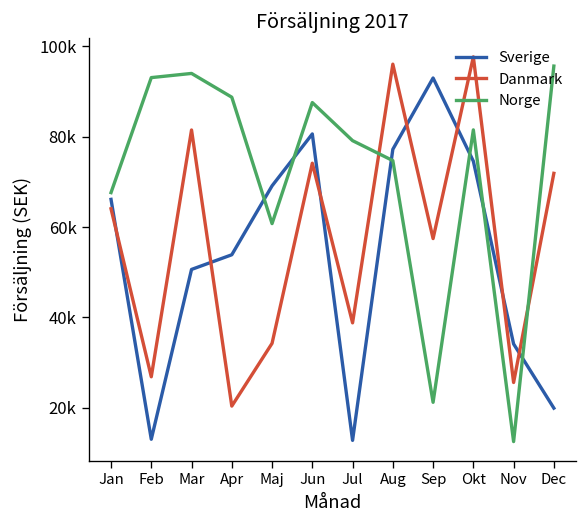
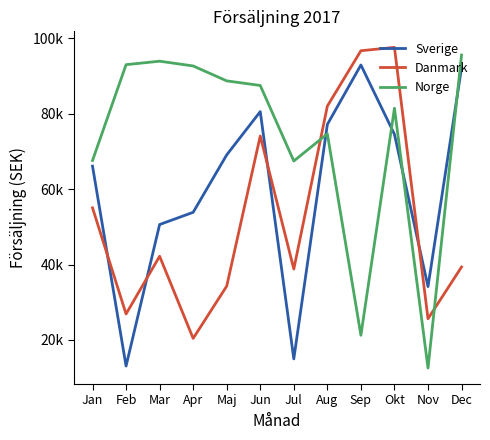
Danmark, Jan: 64000 -> 55000
Danmark, Mar: 81000 -> 42000
Norge, Apr: 89000 -> 93000
Norge, Maj: 61000 -> 89000
Sverige, Jul: 13000 -> 15000
Norge, Jul: 79000 -> 67000
Danmark, Aug: 96000 -> 82000
Danmark, Sep: 57000 -> 97000
Sverige, Dec: 20000 -> 92000
Danmark, Dec: 72000 -> 39000
